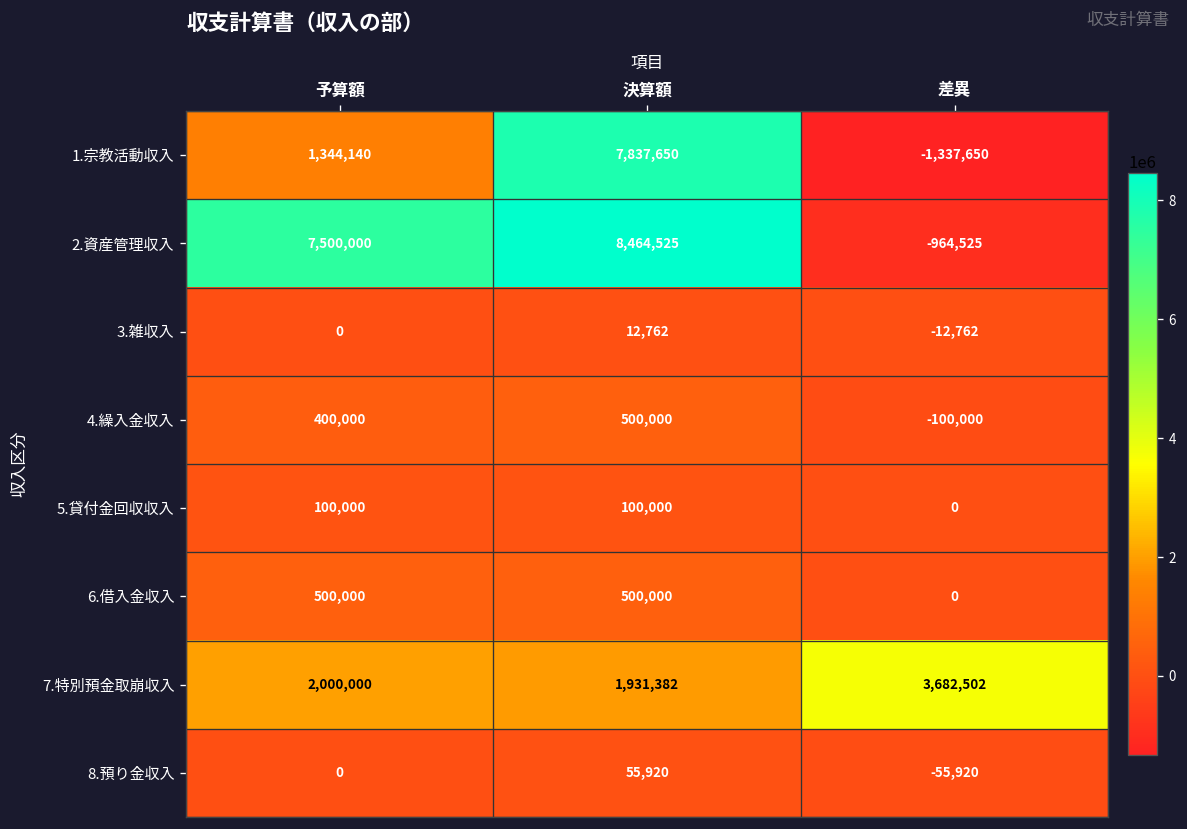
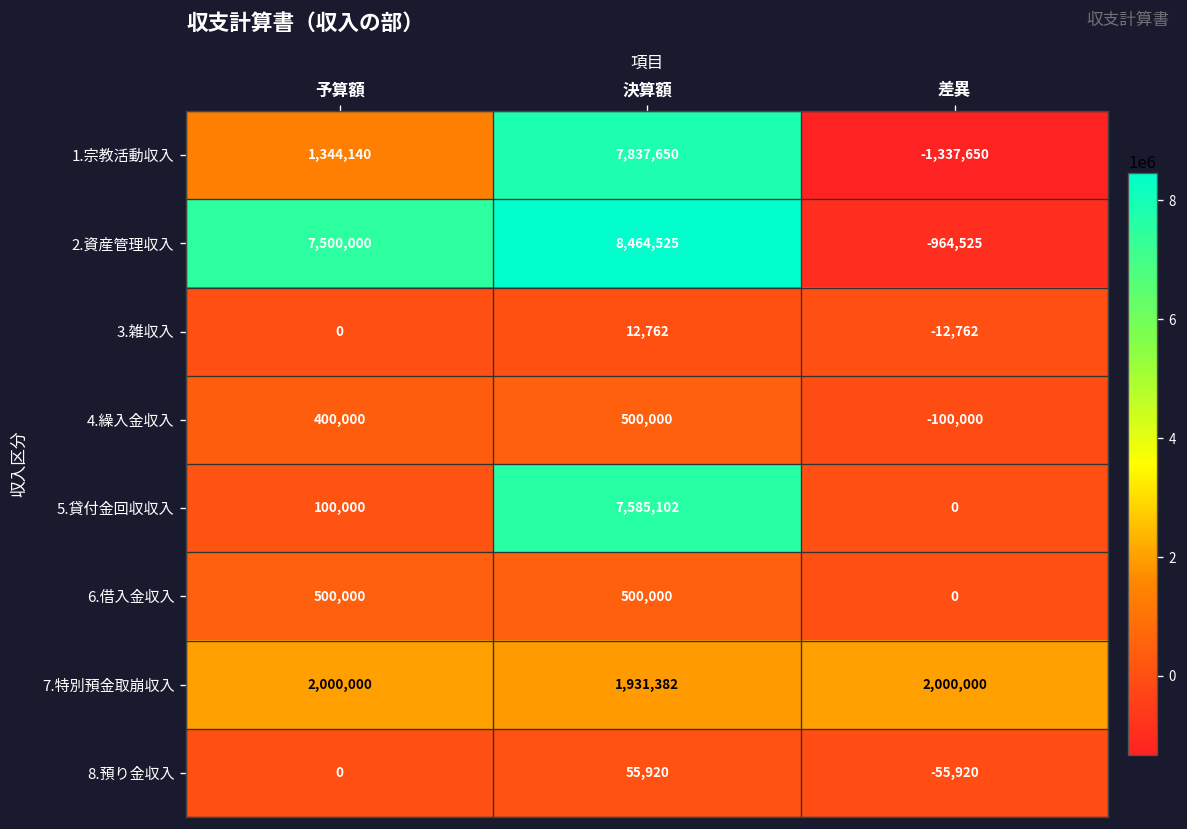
5.貸付金回収収入, 決算額: 100,000 -> 7,585,102
7.特別預金取崩収入, 差異: 3,682,502 -> 2,000,000
